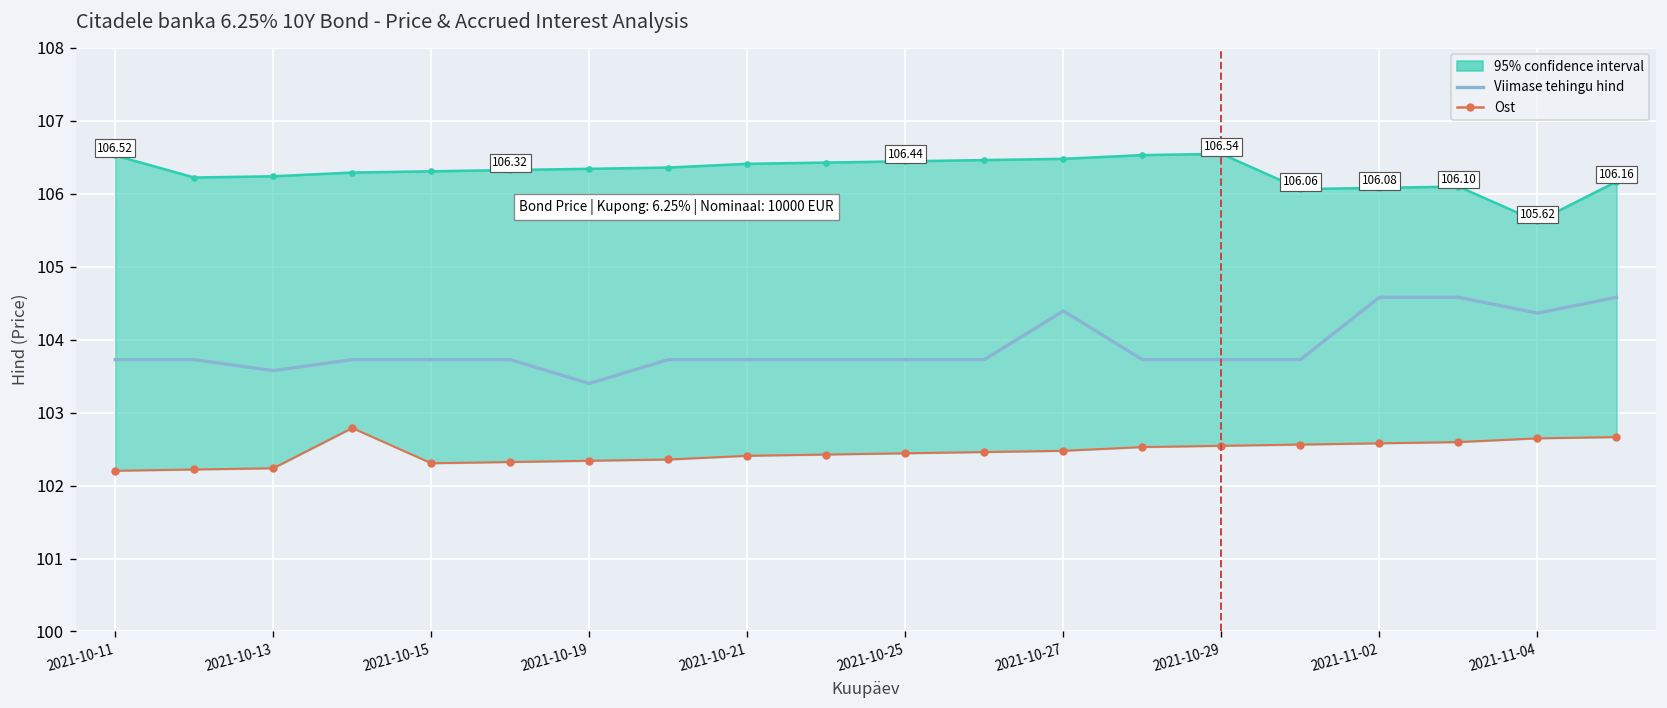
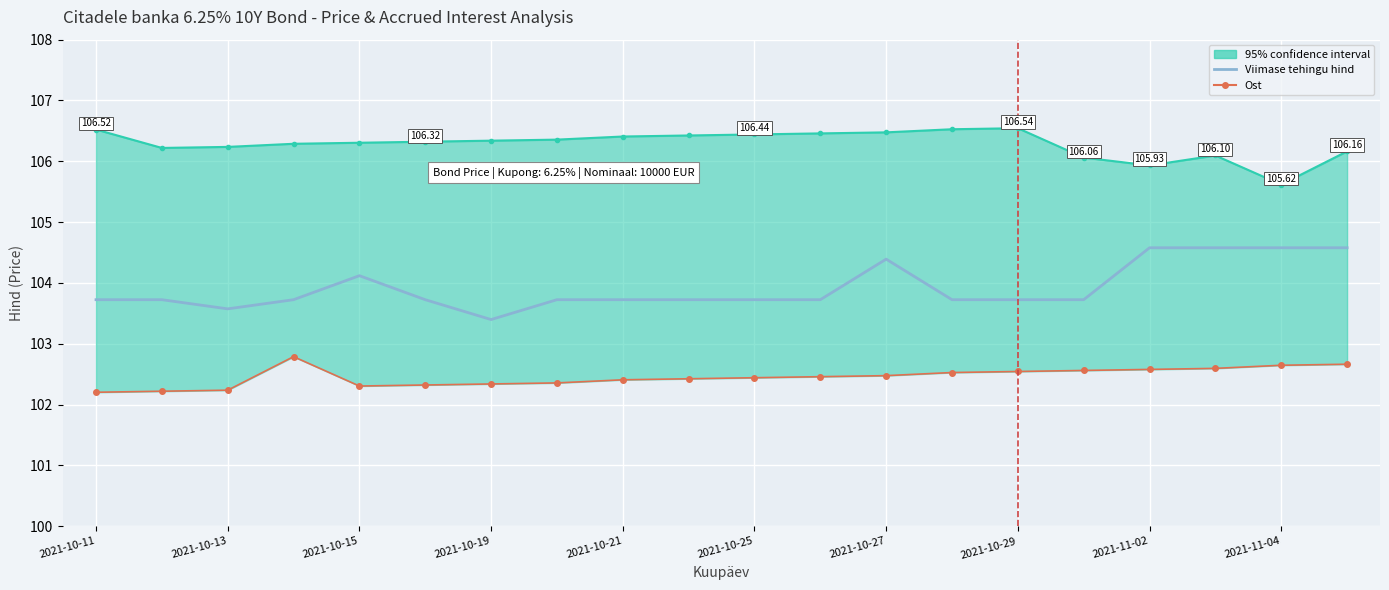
Viimase tehingu hind, 2021-10-15: 103.7 -> 104.1
95% confidence interval, 2021-11-02: 106.08 -> 105.93
Viimase tehingu hind, 2021-11-04: 104.4 -> 104.6
